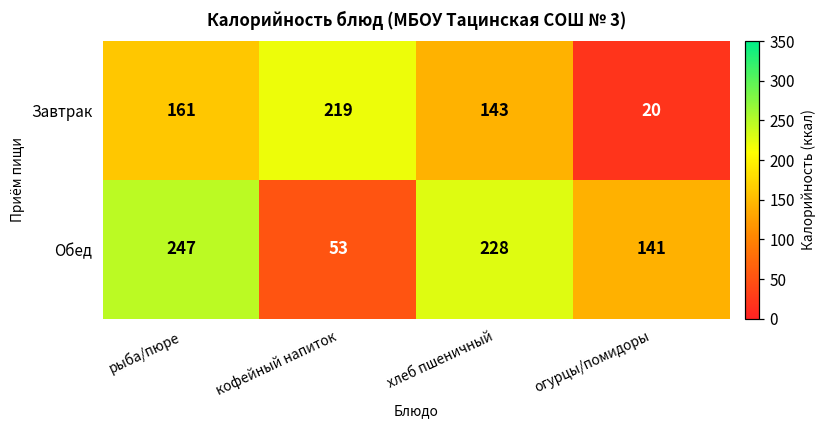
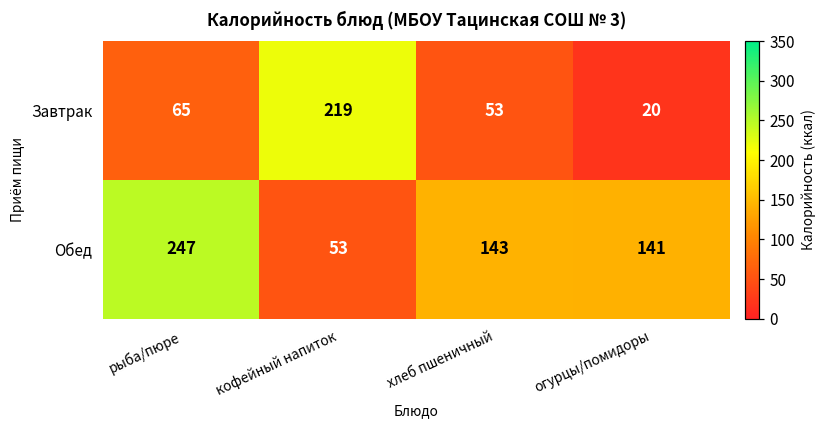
Завтрак, рыба/пюре: 161 -> 65
Завтрак, хлеб пшеничный: 143 -> 53
Обед, хлеб пшеничный: 228 -> 143
